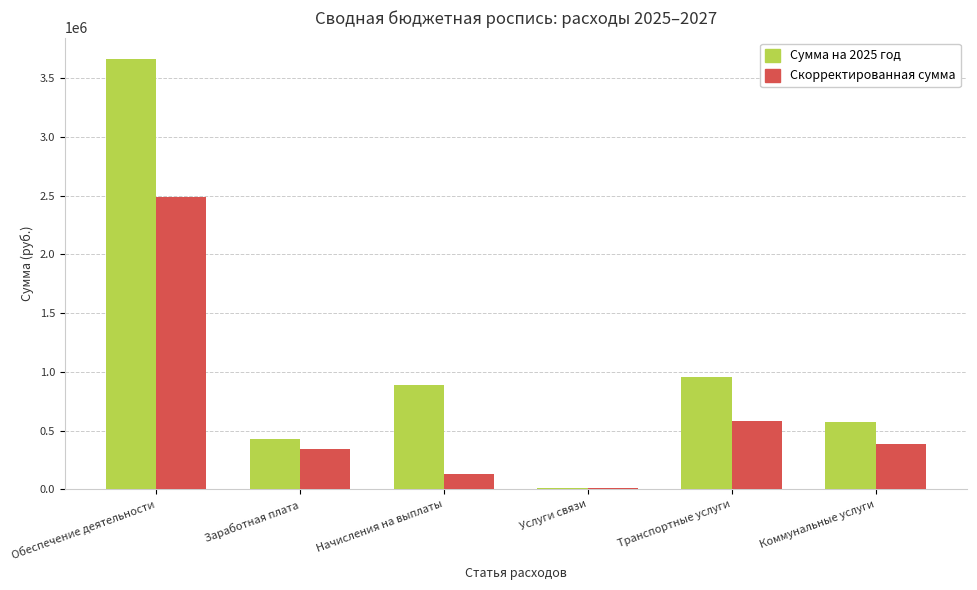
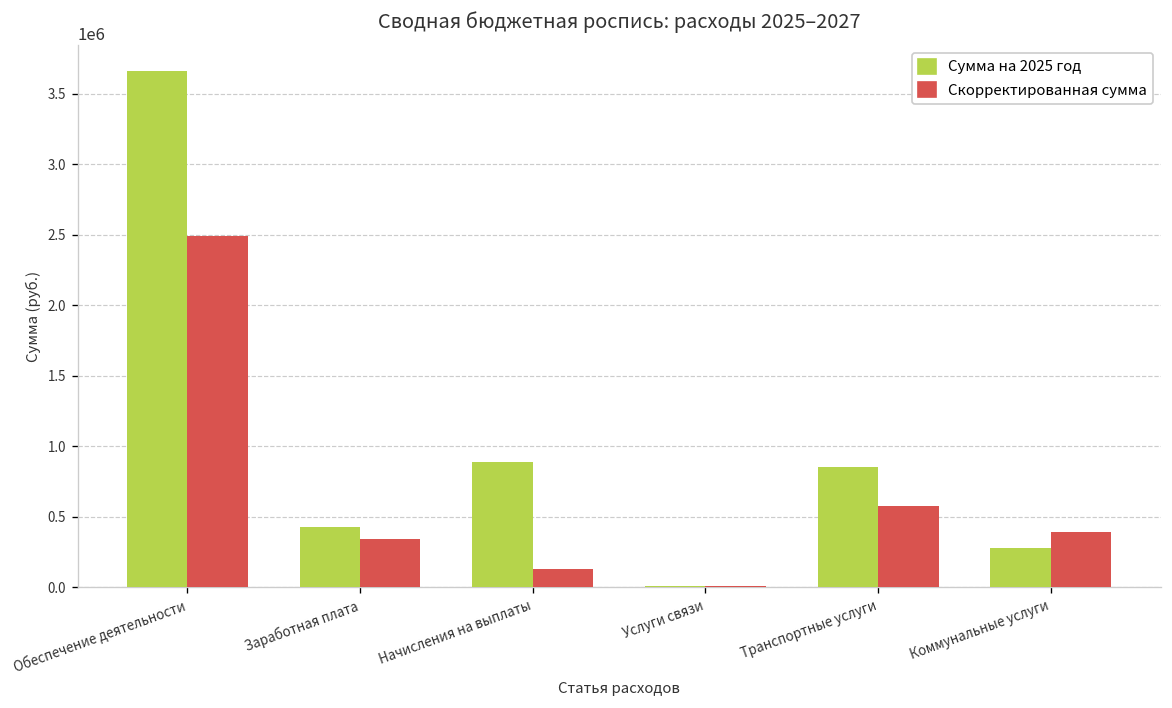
Сумма на 2025 год, Транспортные услуги: 950000 -> 850000
Сумма на 2025 год, Коммунальные услуги: 570000 -> 280000
